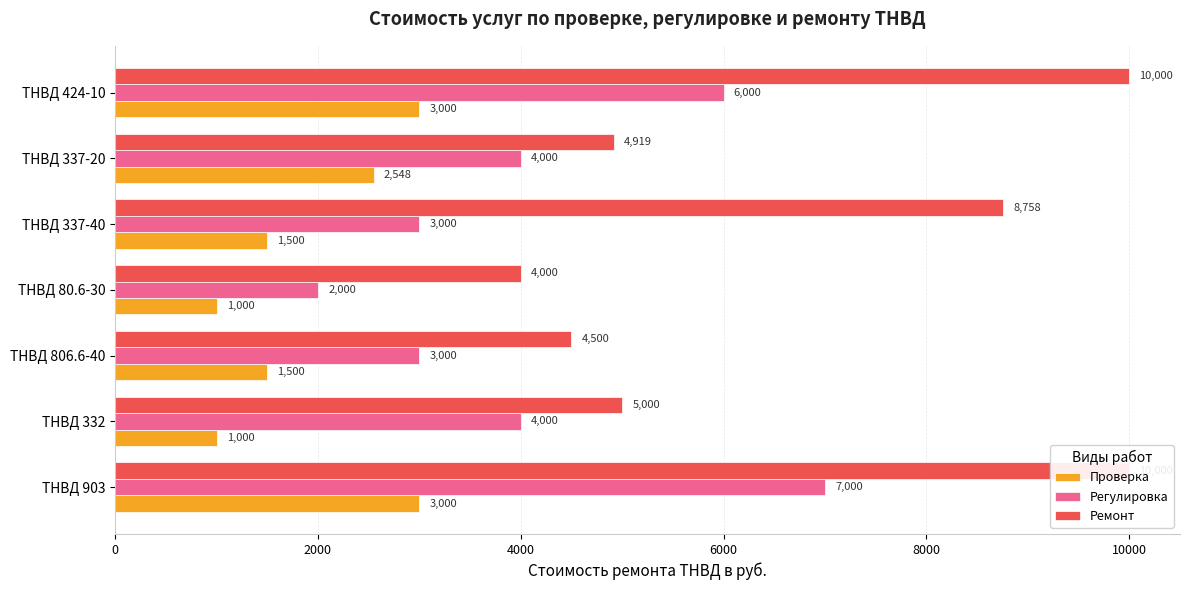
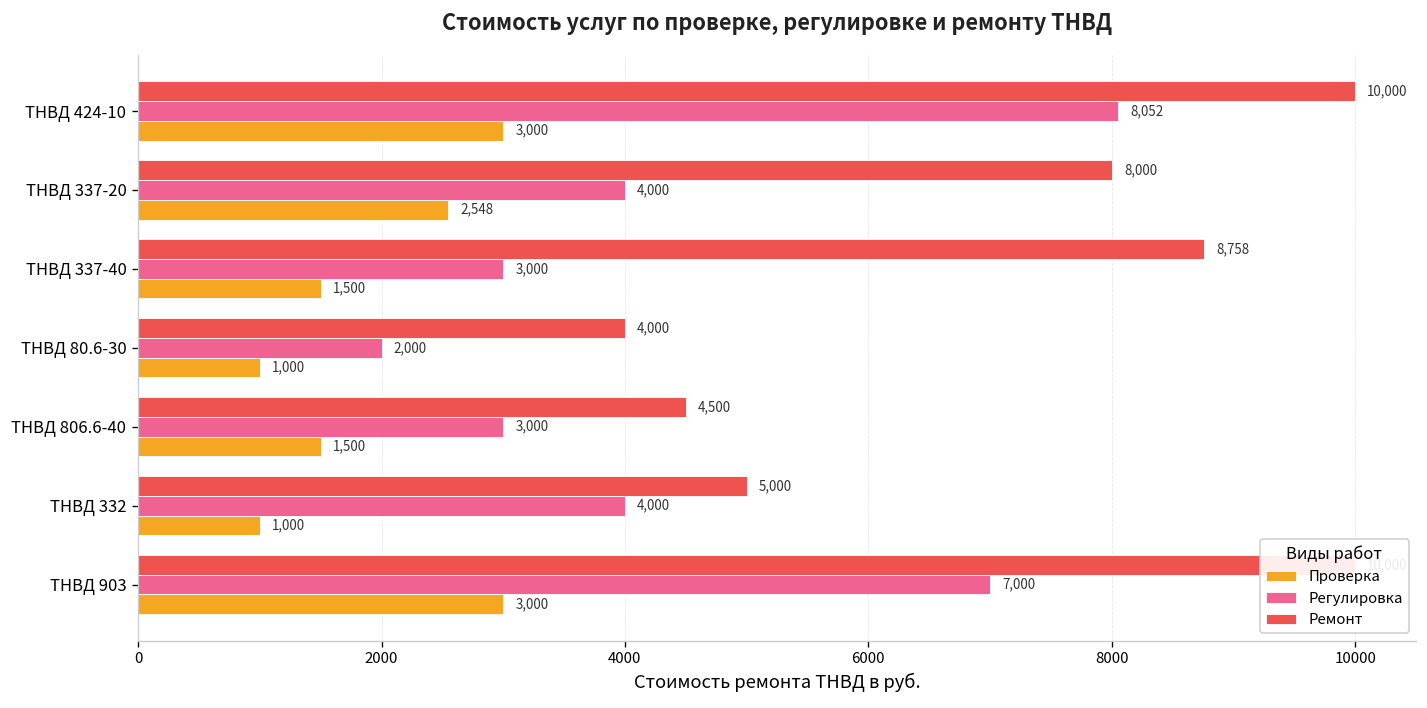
Регулировка, ТНВД 424-10: 6,000 -> 8,052
Ремонт, ТНВД 337-20: 4,919 -> 8,000
